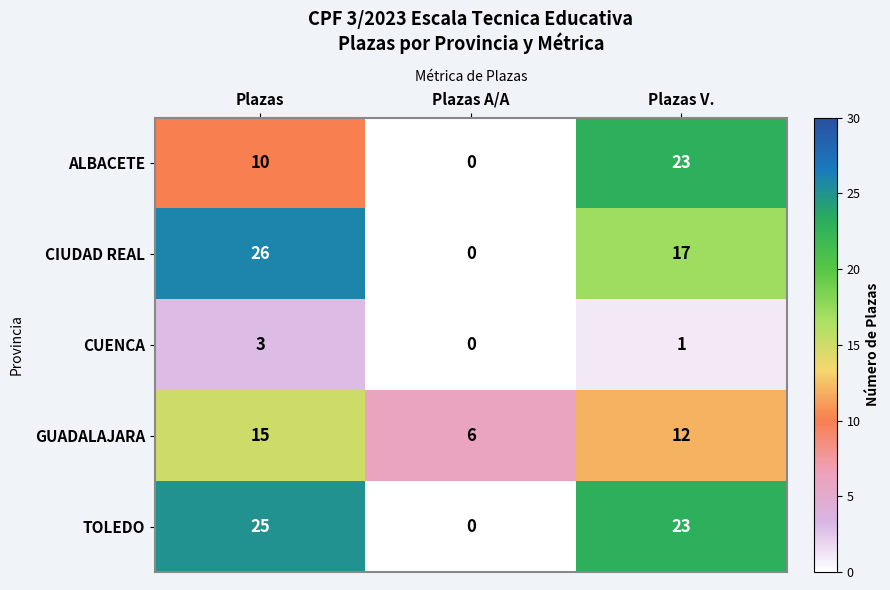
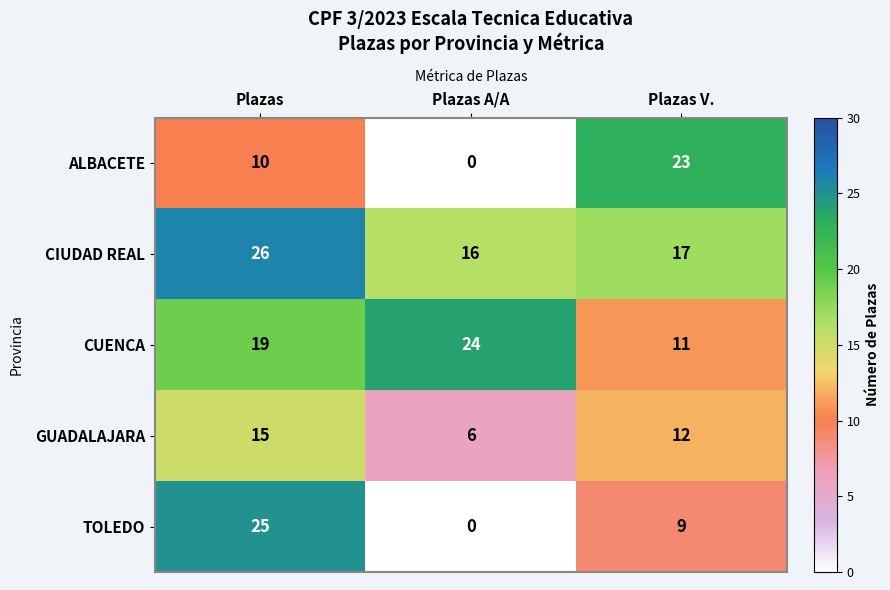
CIUDAD REAL, Plazas A/A: 0 -> 16
CUENCA, Plazas: 3 -> 19
CUENCA, Plazas A/A: 0 -> 24
CUENCA, Plazas V.: 1 -> 11
TOLEDO, Plazas V.: 23 -> 9
